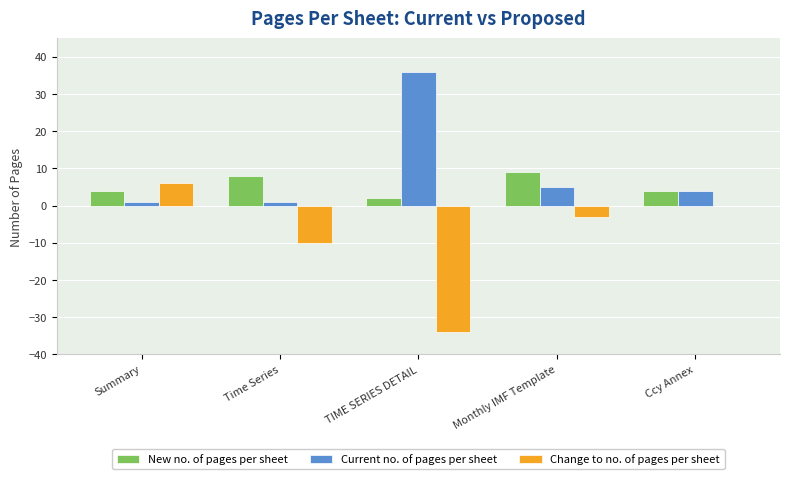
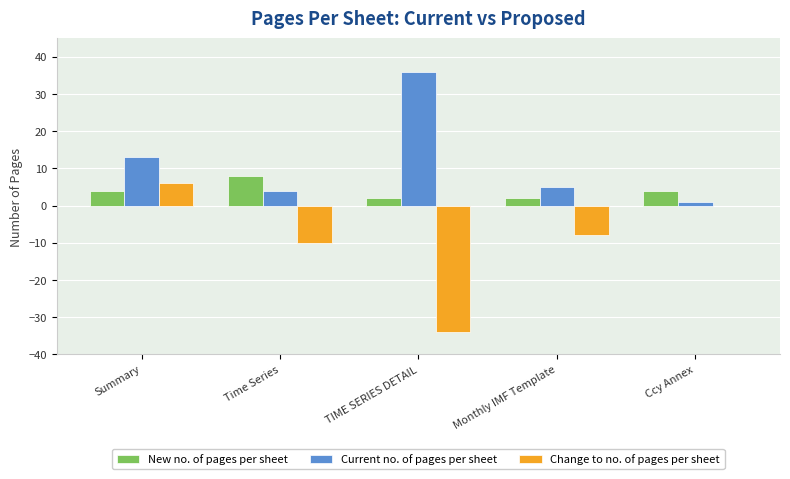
Current no. of pages per sheet, Summary: 1 -> 13
Current no. of pages per sheet, Time Series: 1 -> 4
New no. of pages per sheet, Monthly IMF Template: 9 -> 2
Change to no. of pages per sheet, Monthly IMF Template: -3 -> -8
Current no. of pages per sheet, Ccy Annex: 4 -> 1
